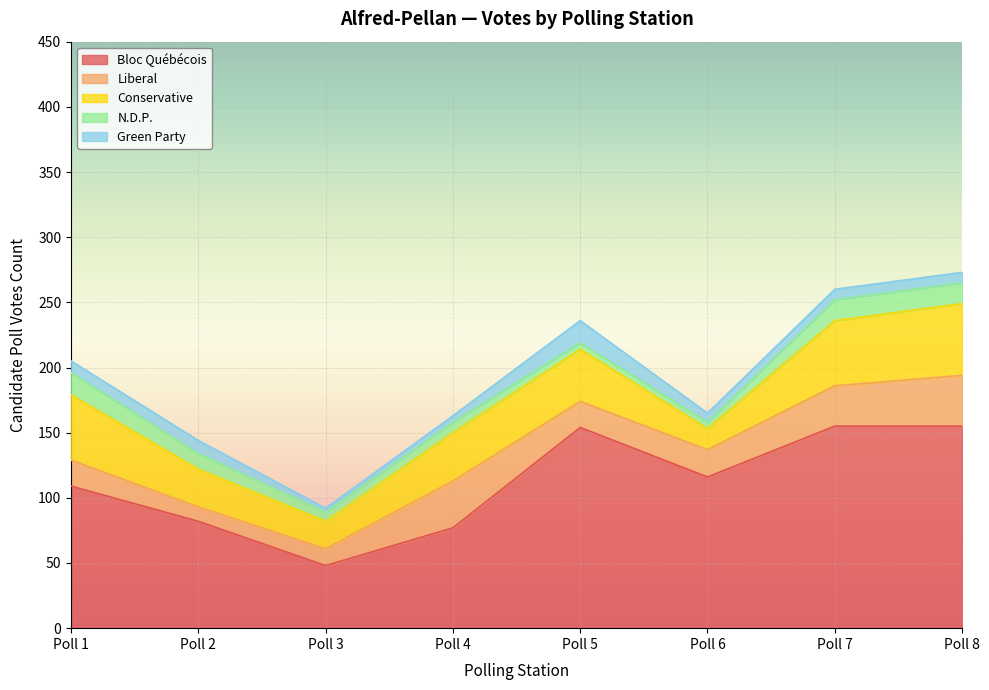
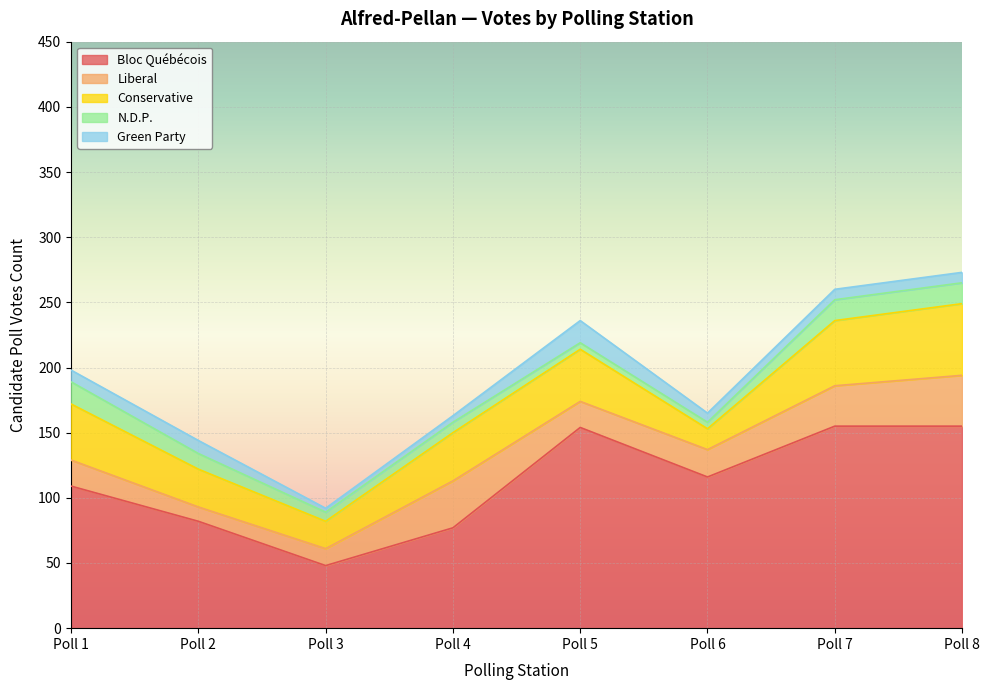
Conservative, Poll 1: 50 -> 43
